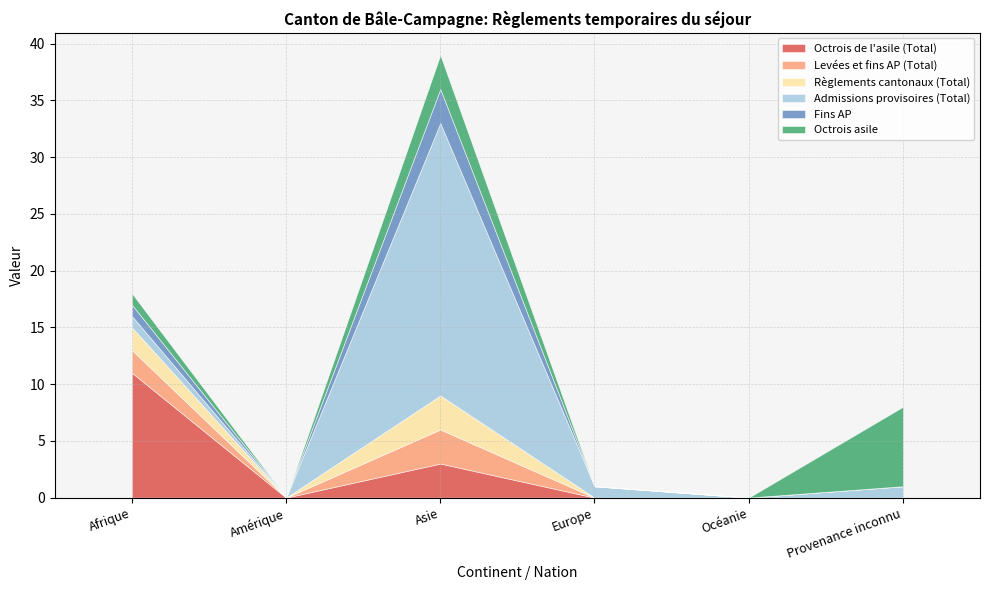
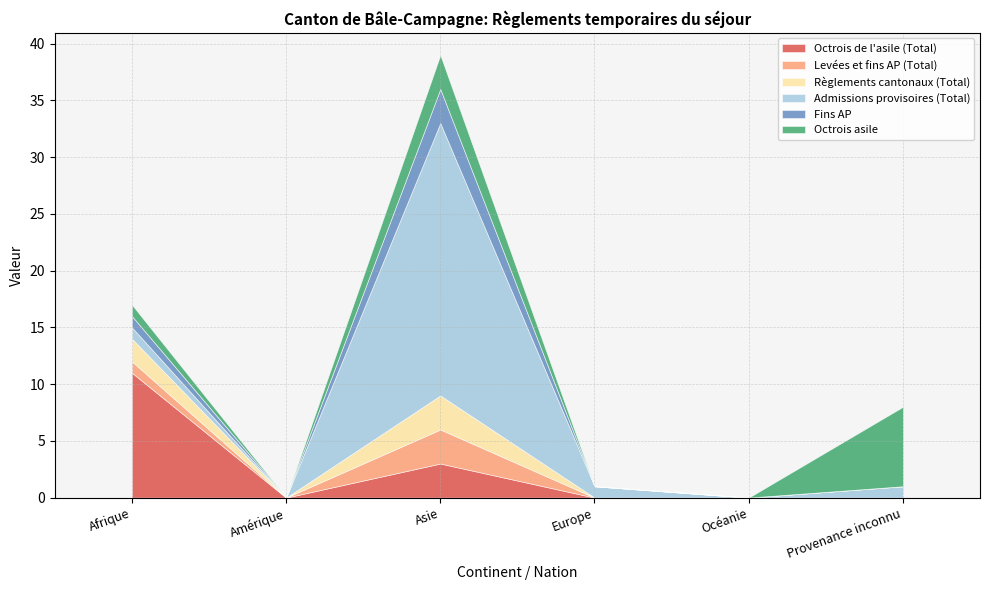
Levées et fins AP (Total), Afrique: 2 -> 1
